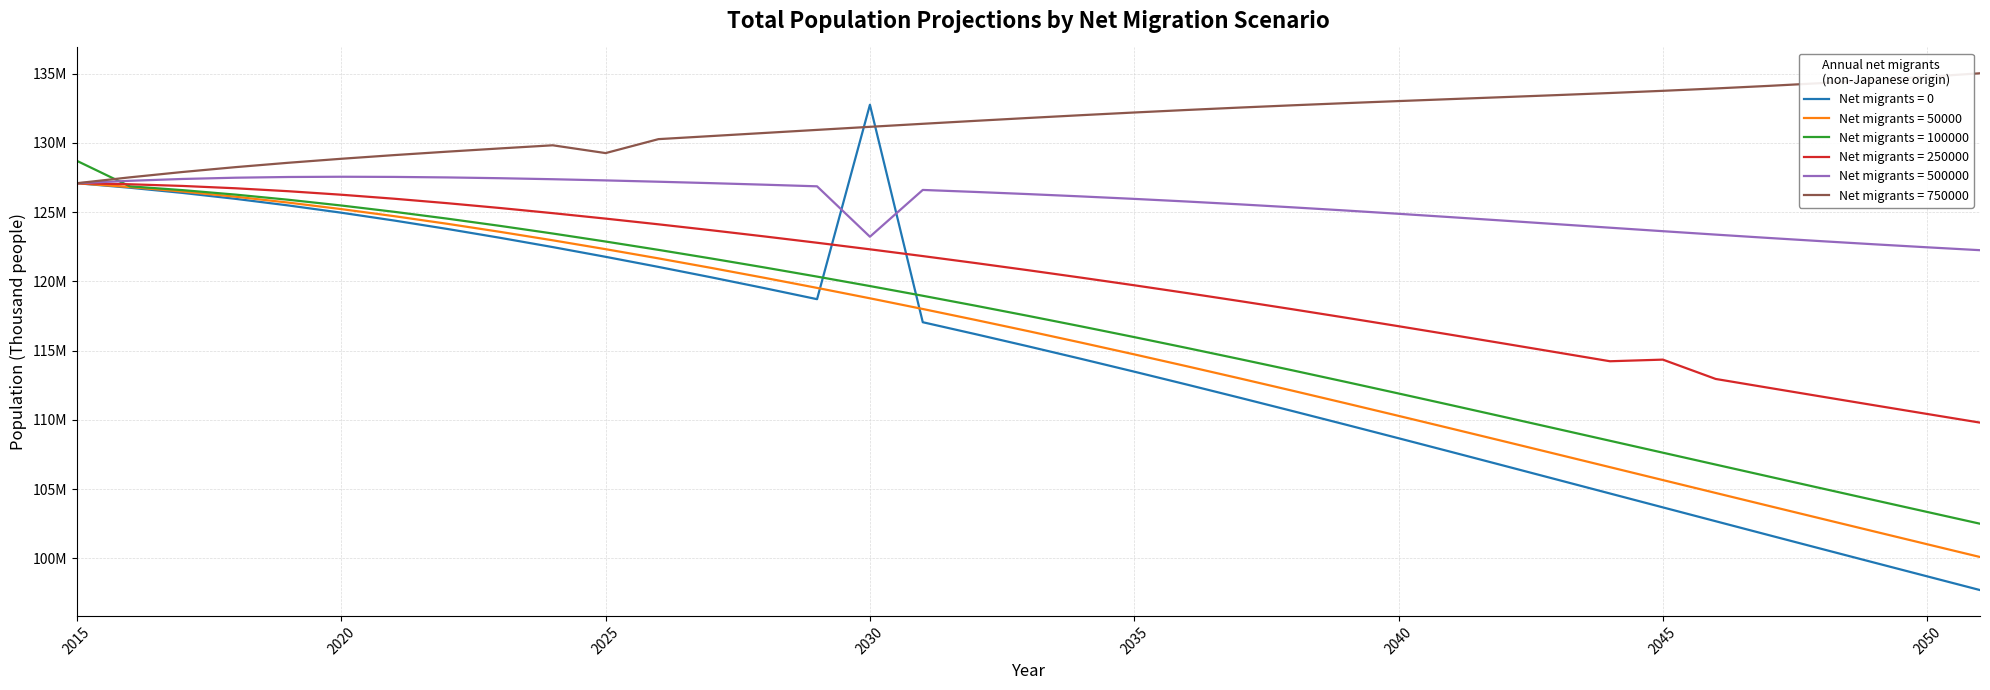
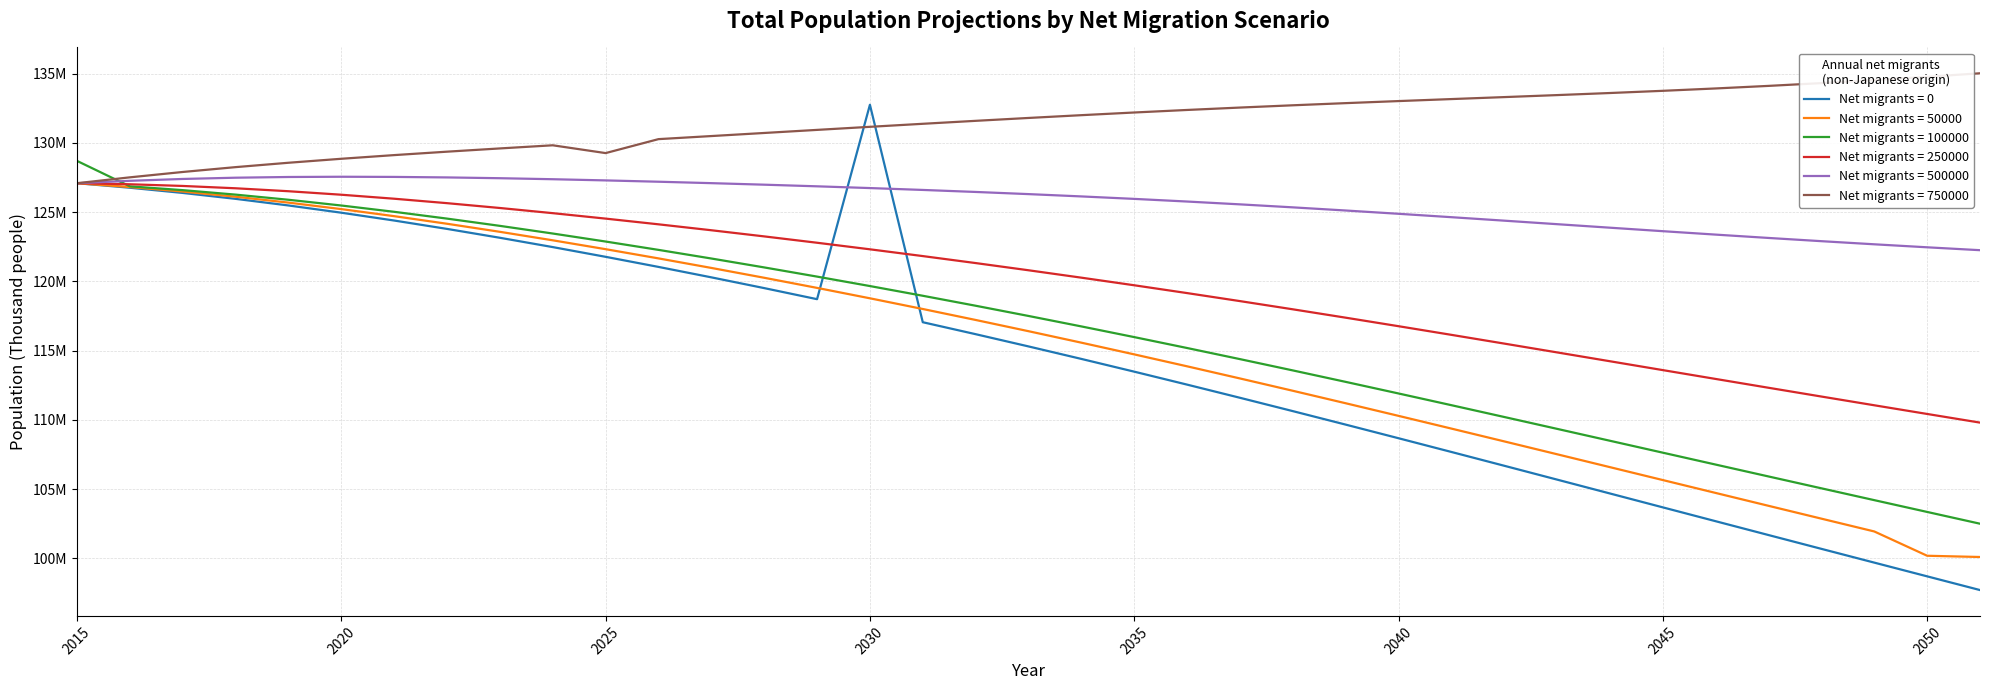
Net migrants = 500000, 2030: 123200000 -> 126700000
Net migrants = 250000, 2045: 114400000 -> 113600000
Net migrants = 50000, 2050: 101000000 -> 100200000
